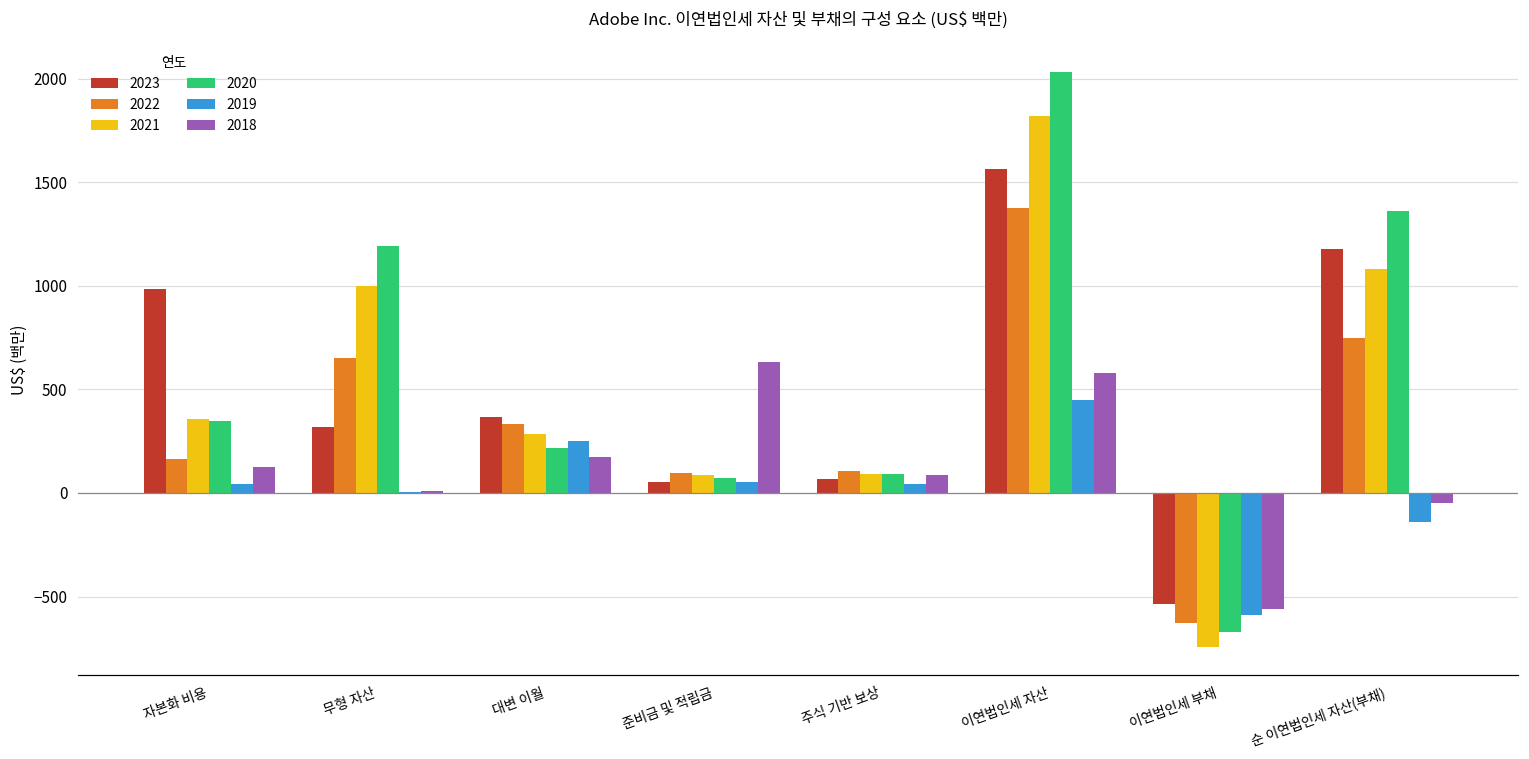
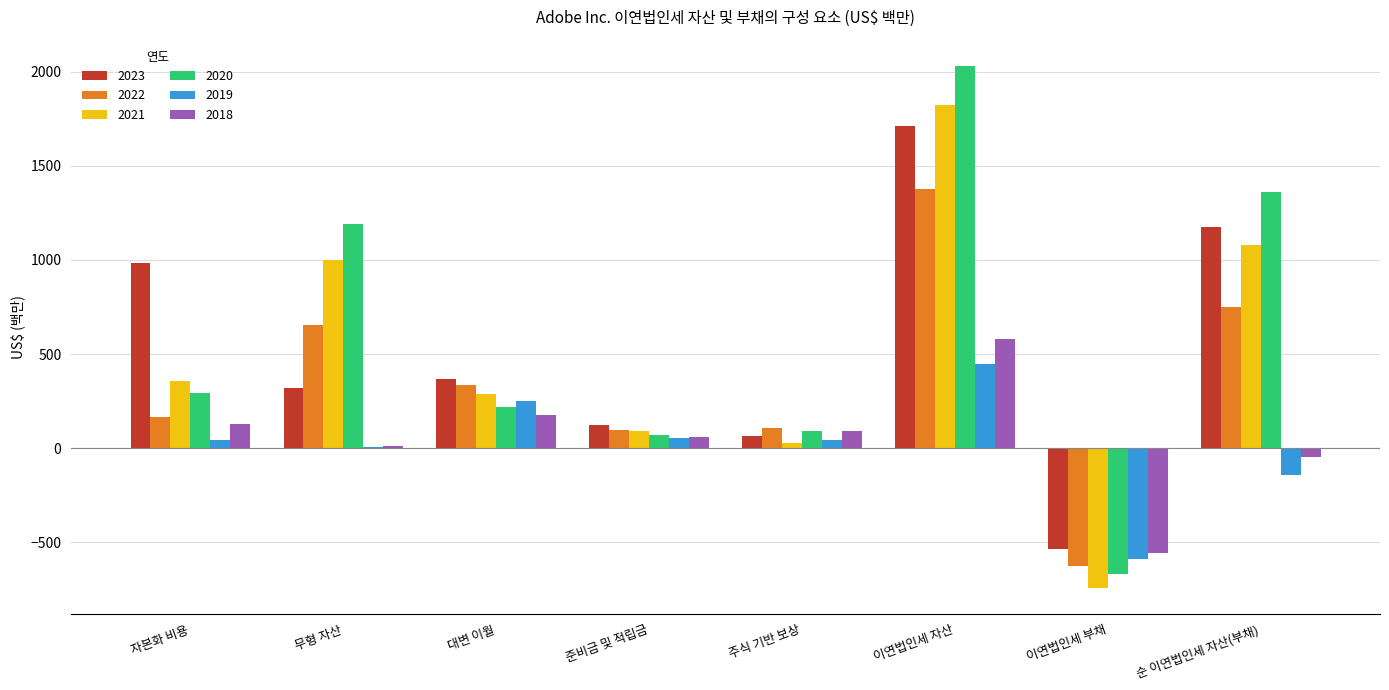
2020, 자본화 비용: 350 -> 290
2023, 준비금 및 적립금: 50 -> 130
2018, 준비금 및 적립금: 630 -> 60
2021, 주식 기반 보상: 90 -> 30
2023, 이연법인세 자산: 1560 -> 1710
